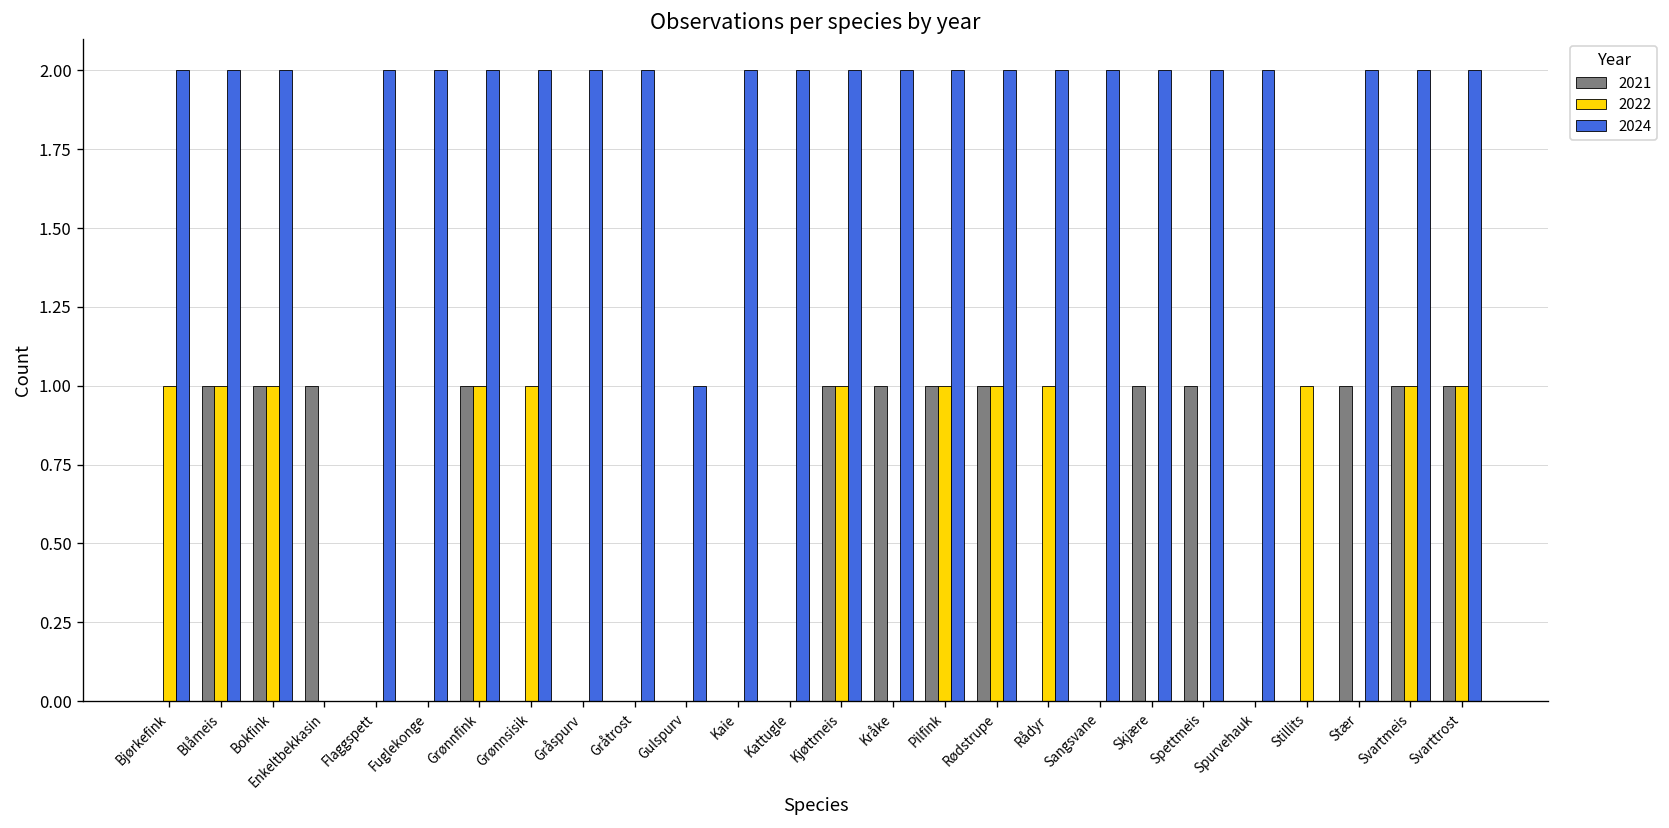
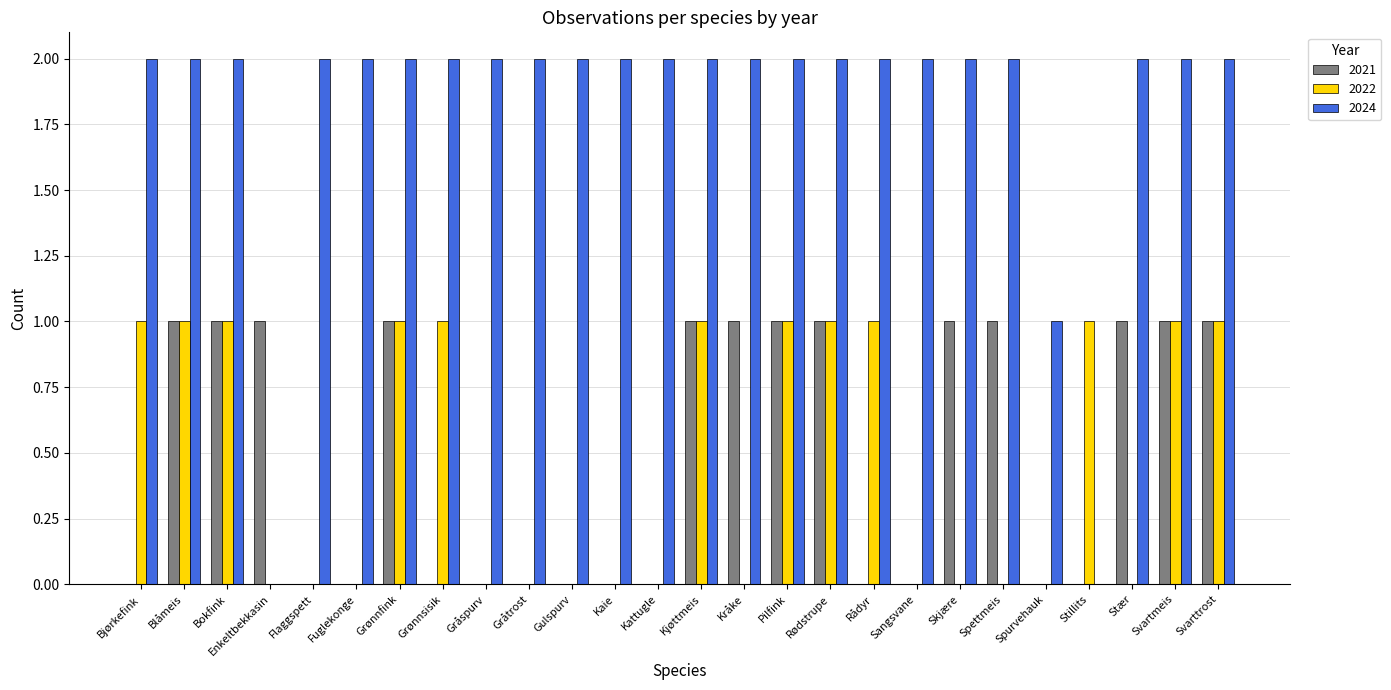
2024, Gulspurv: 1 -> 2
2024, Spurvehauk: 2 -> 1
